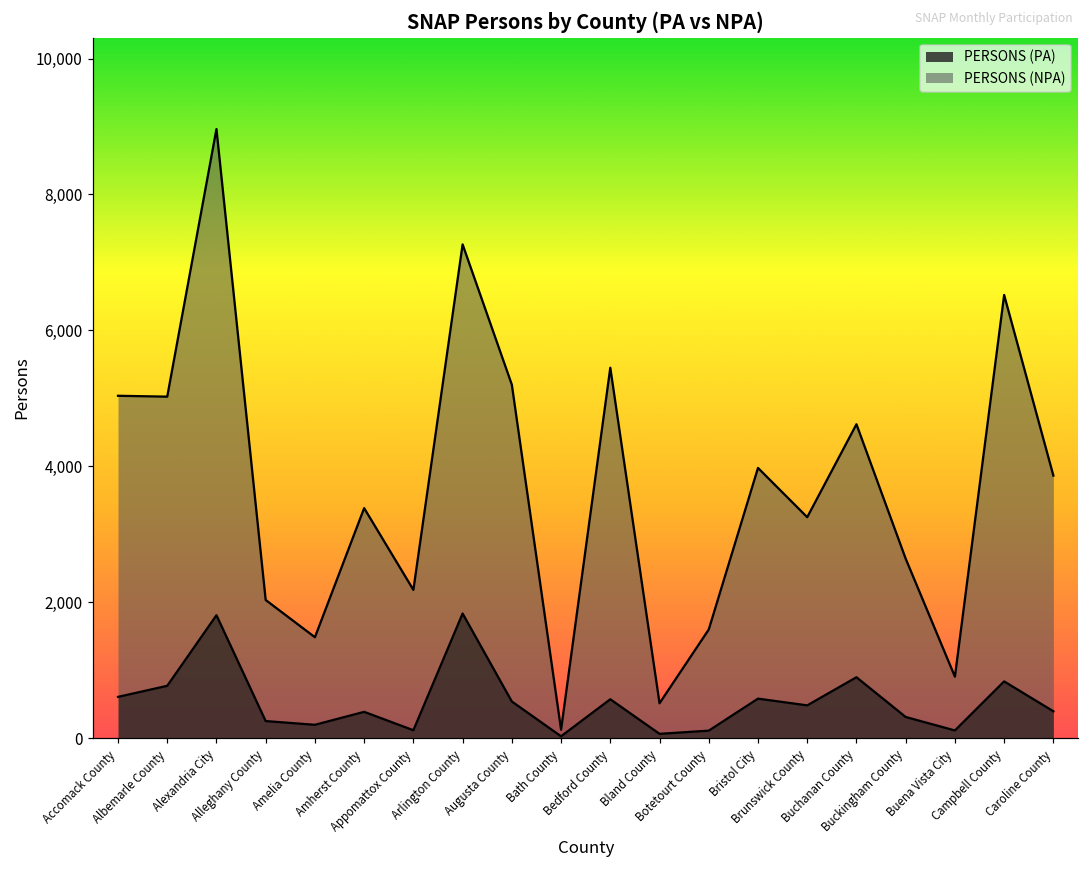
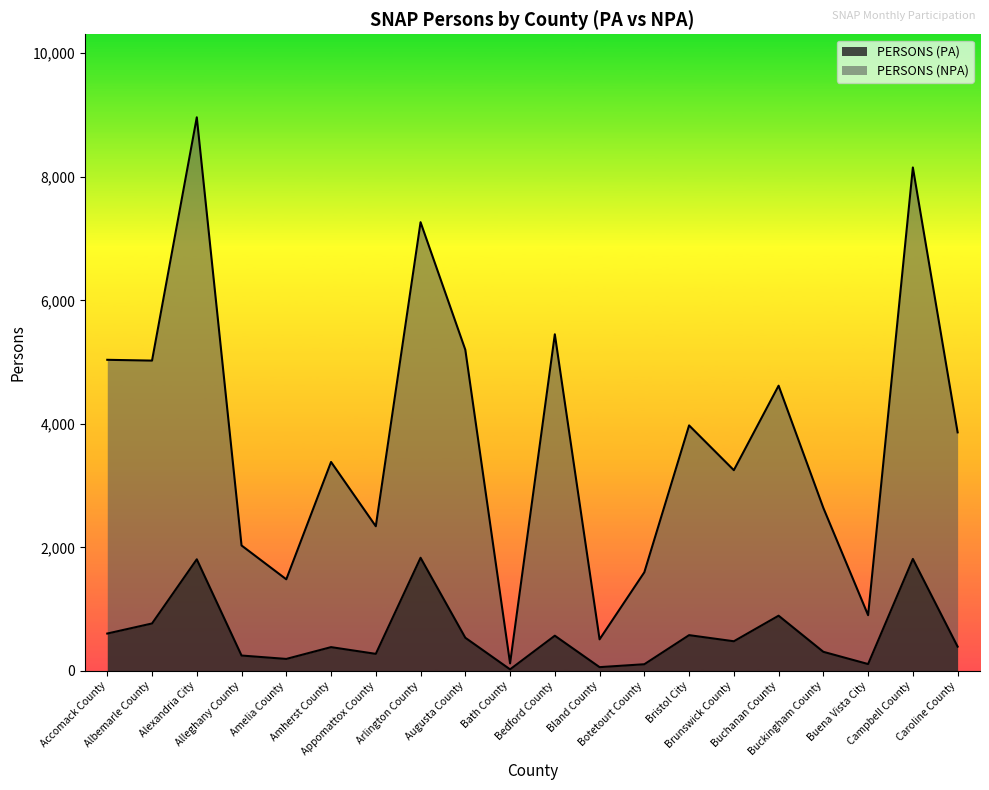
PERSONS (PA), Appomattox County: 100 -> 300
PERSONS (PA), Campbell County: 800 -> 1,800
PERSONS (NPA), Campbell County: 5,700 -> 6,300
